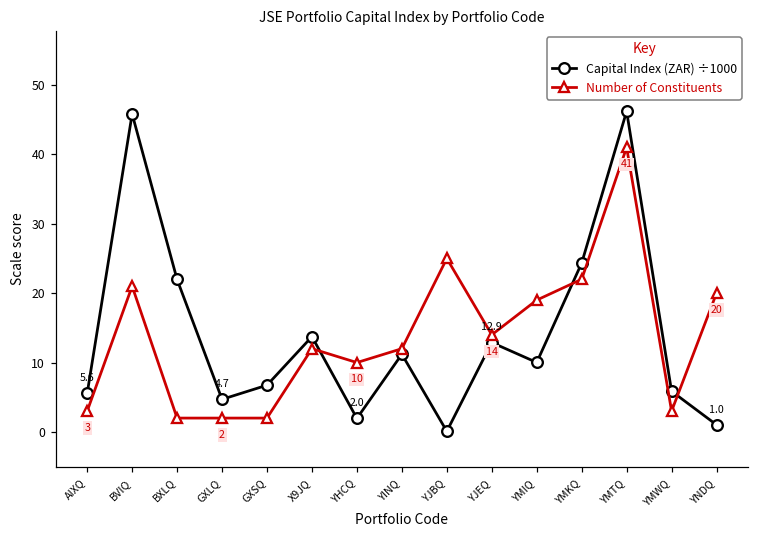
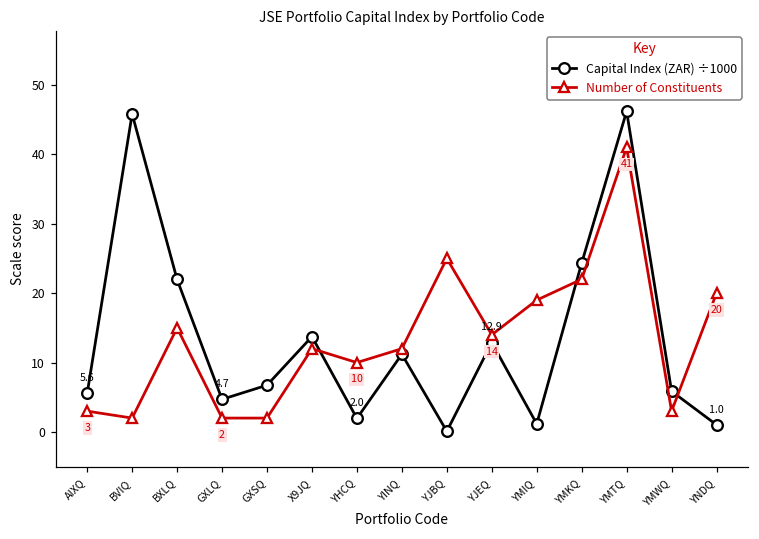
Number of Constituents, BVIQ: 21 -> 2
Number of Constituents, BXLQ: 2 -> 15
Capital Index (ZAR) ÷1000, YMIQ: 10 -> 1
